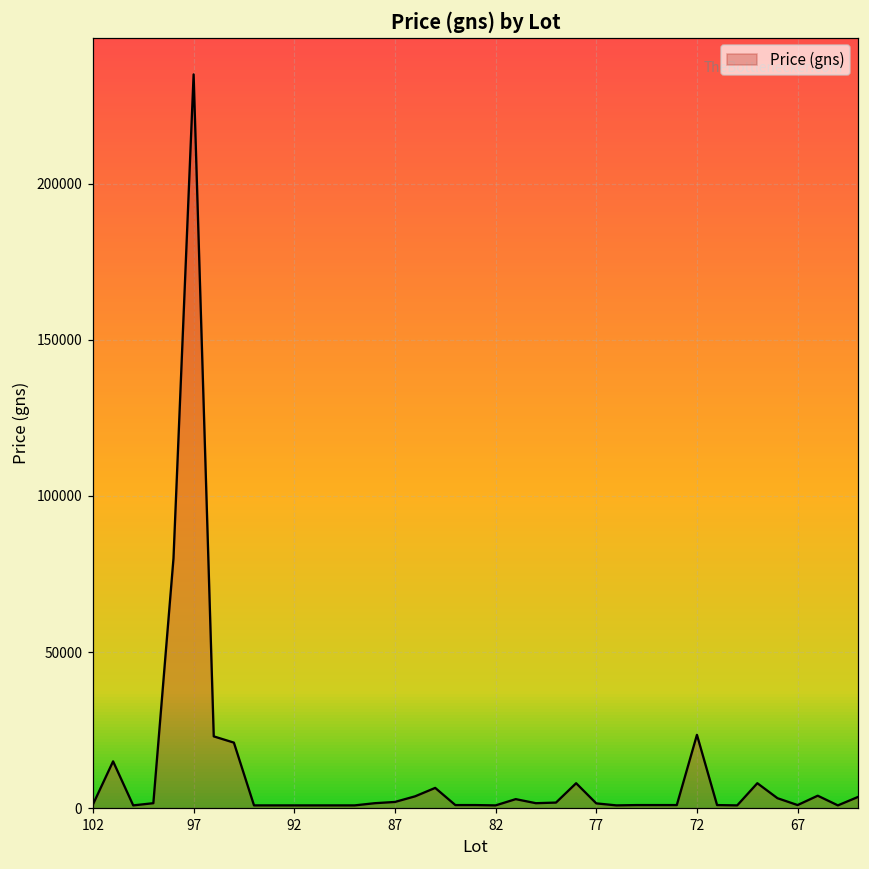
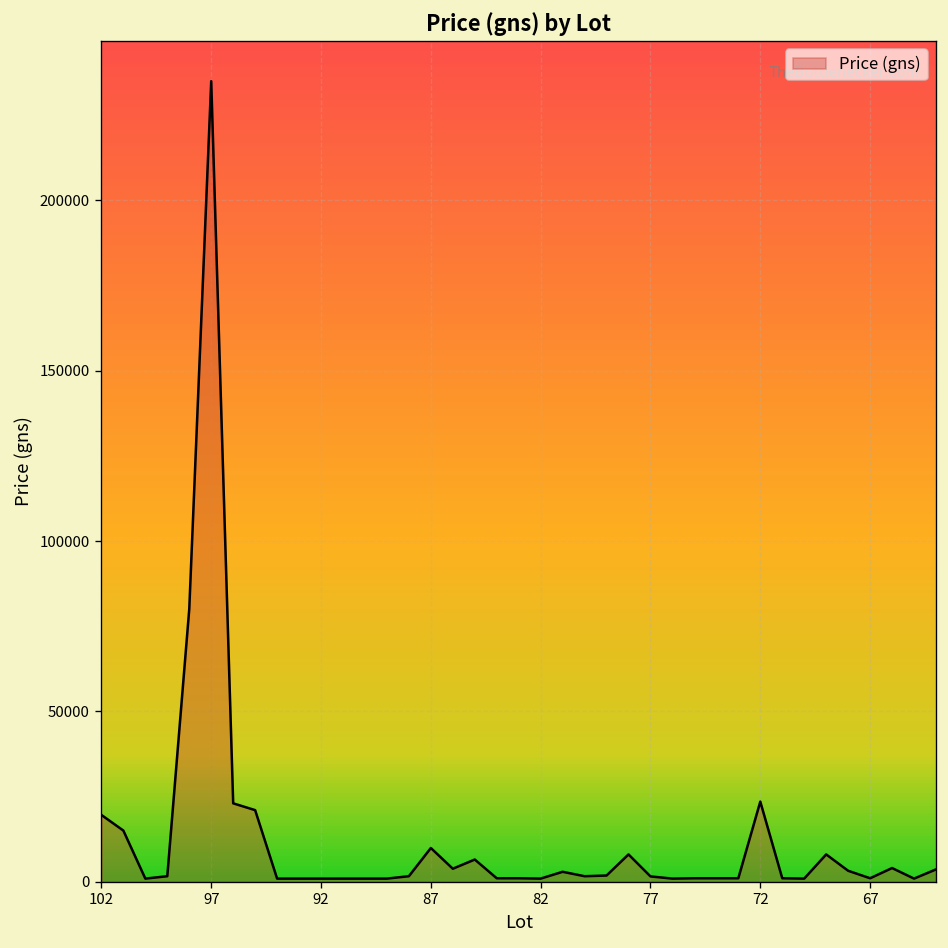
102: 1000 -> 20000
87: 2000 -> 10000
